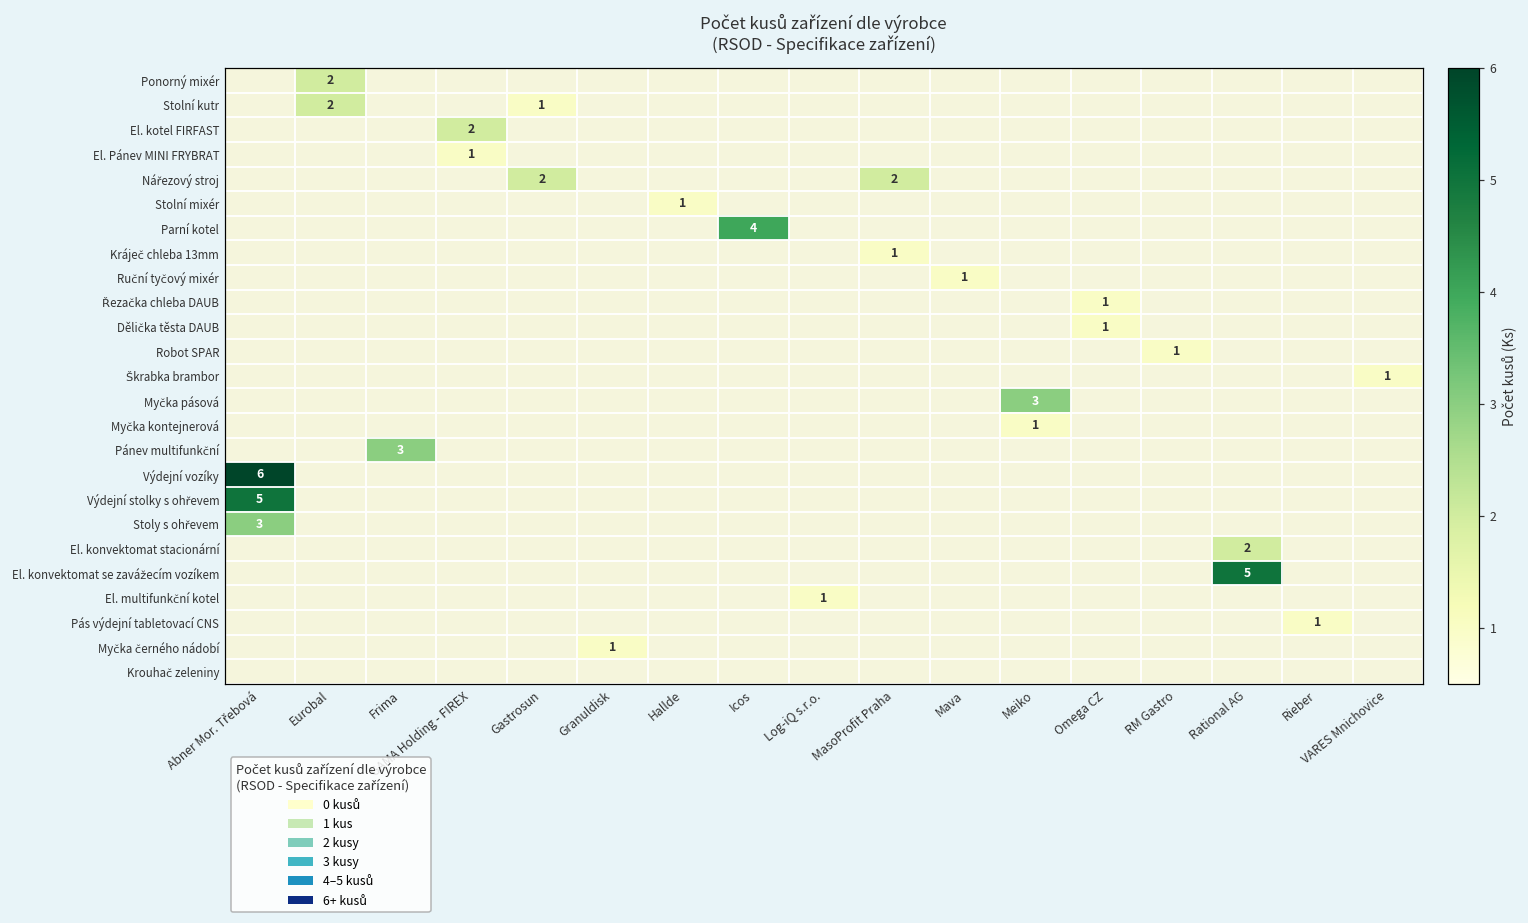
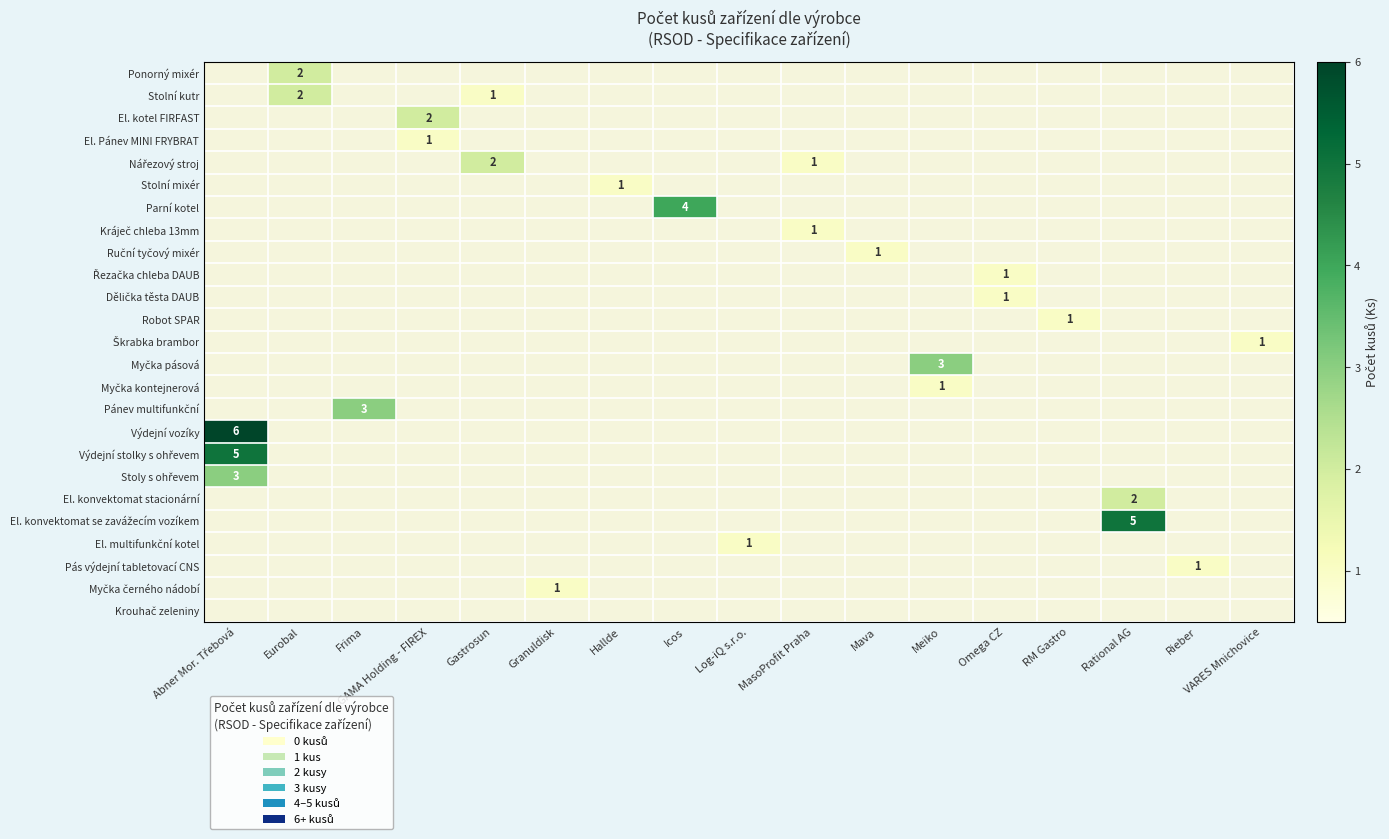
Nářezový stroj, MasoProfit Praha: 2 -> 1
